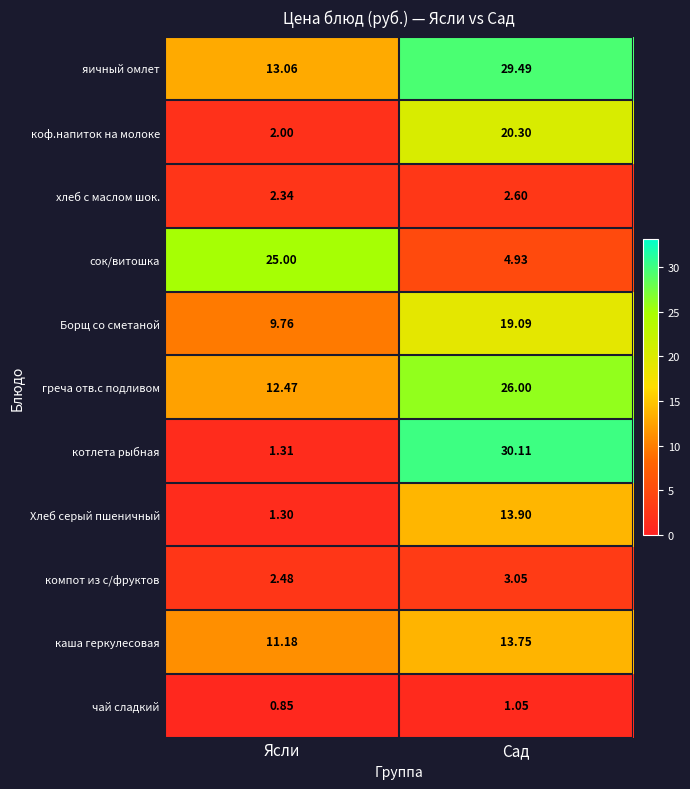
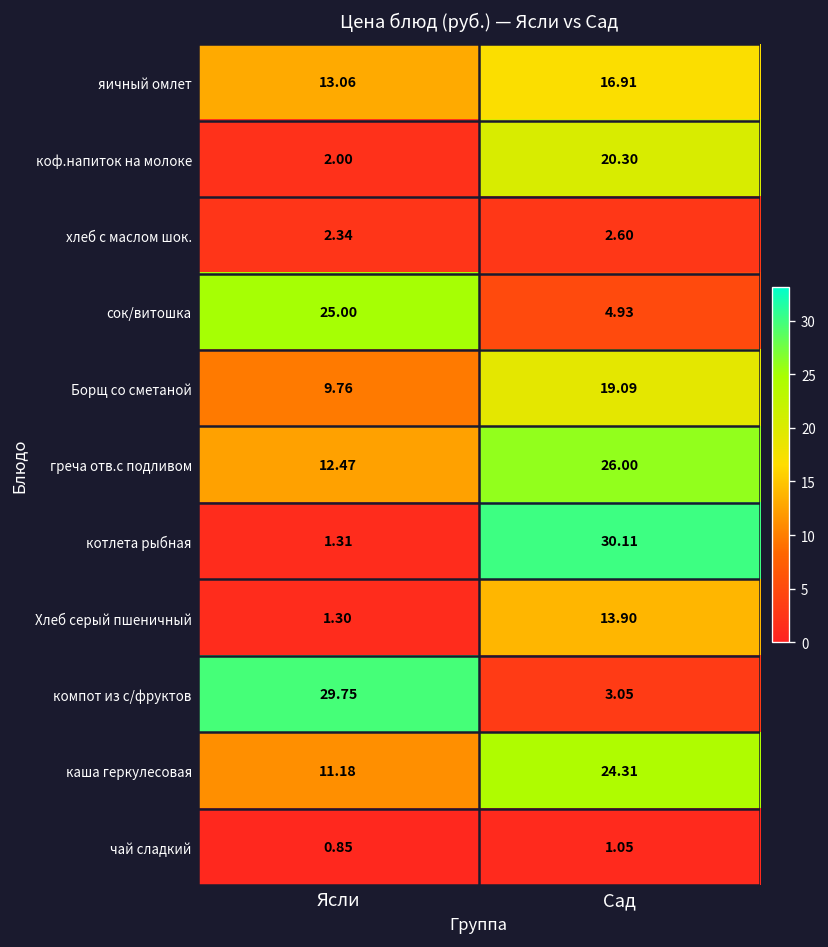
яичный омлет, Сад: 29.49 -> 16.91
компот из с/фруктов, Ясли: 2.48 -> 29.75
каша геркулесовая, Сад: 13.75 -> 24.31
